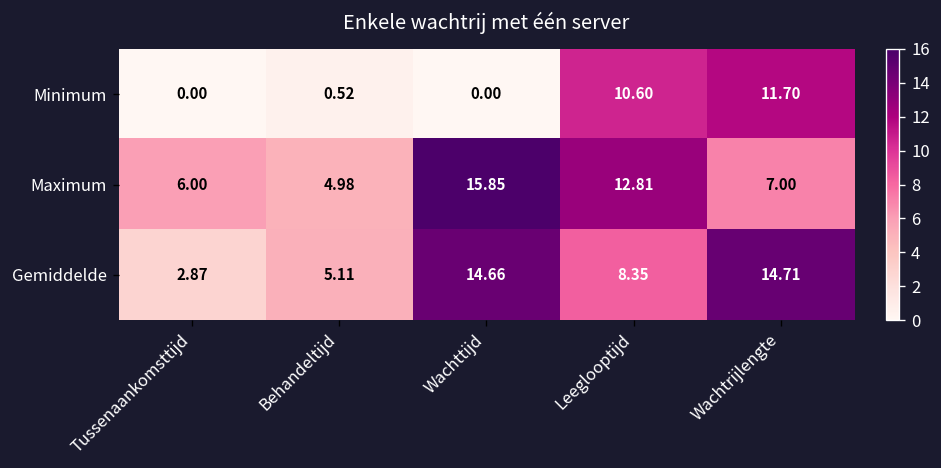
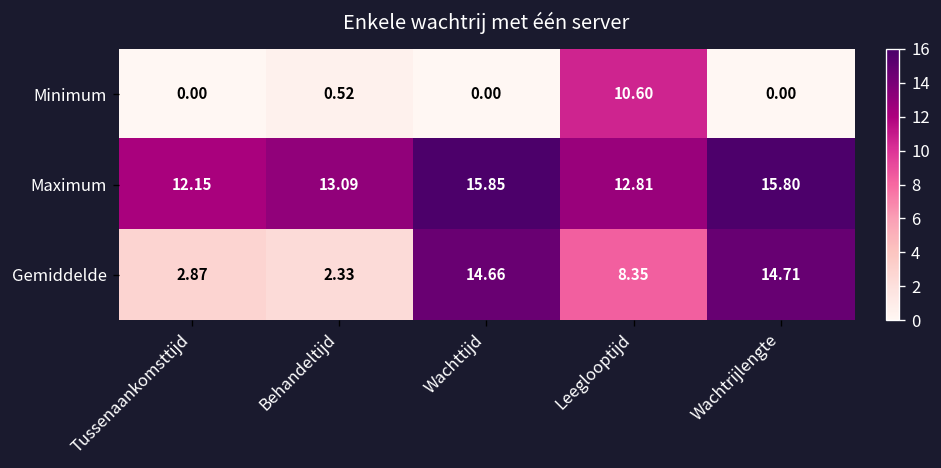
Minimum, Wachtrijlengte: 11.70 -> 0.00
Maximum, Tussenaankomsttijd: 6.00 -> 12.15
Maximum, Behandeltijd: 4.98 -> 13.09
Maximum, Wachtrijlengte: 7.00 -> 15.80
Gemiddelde, Behandeltijd: 5.11 -> 2.33
